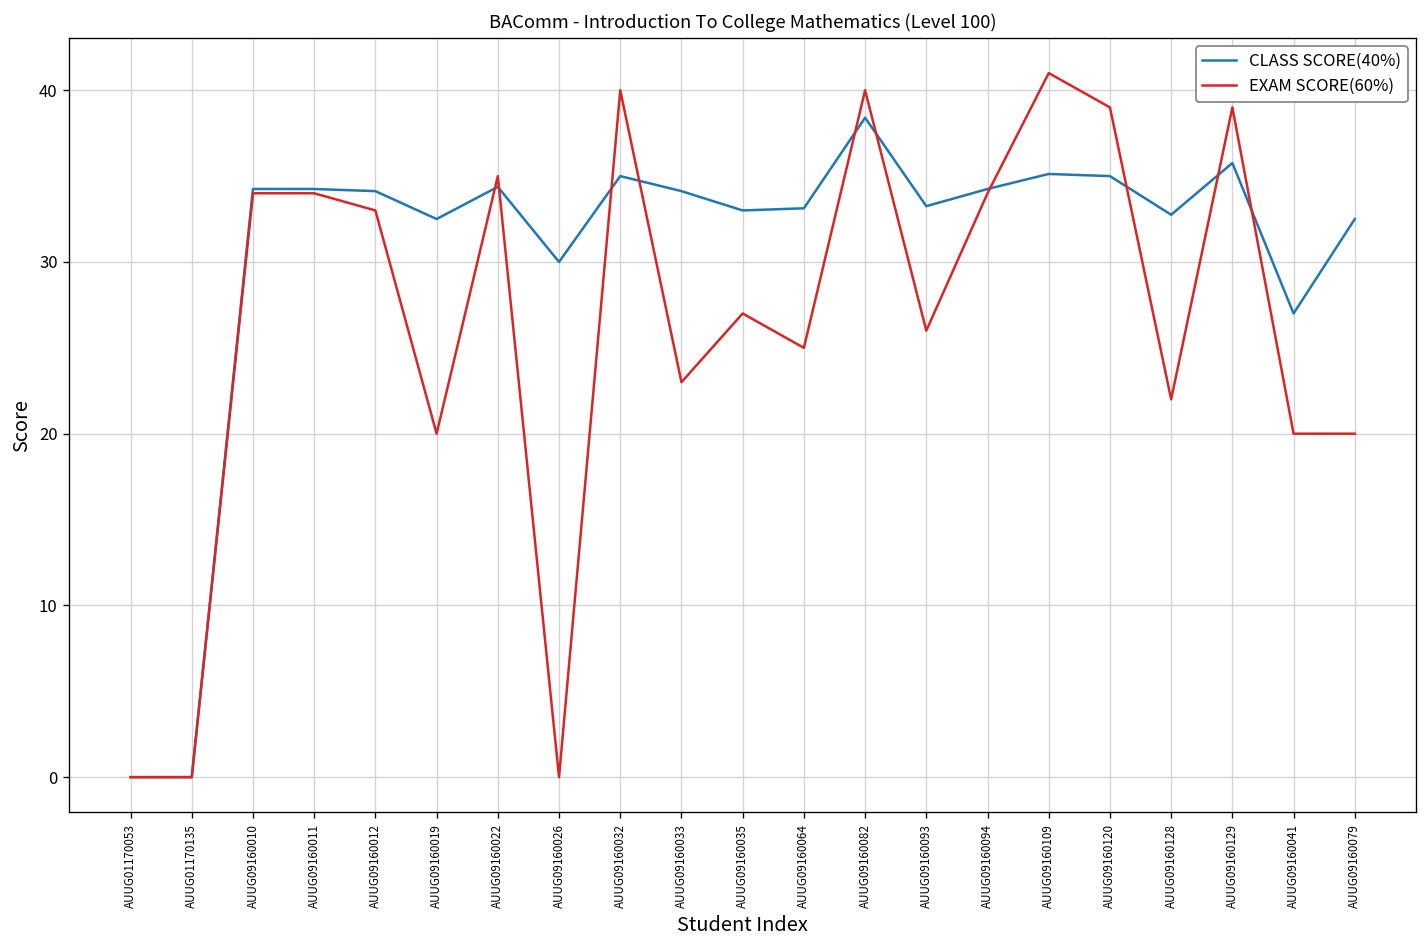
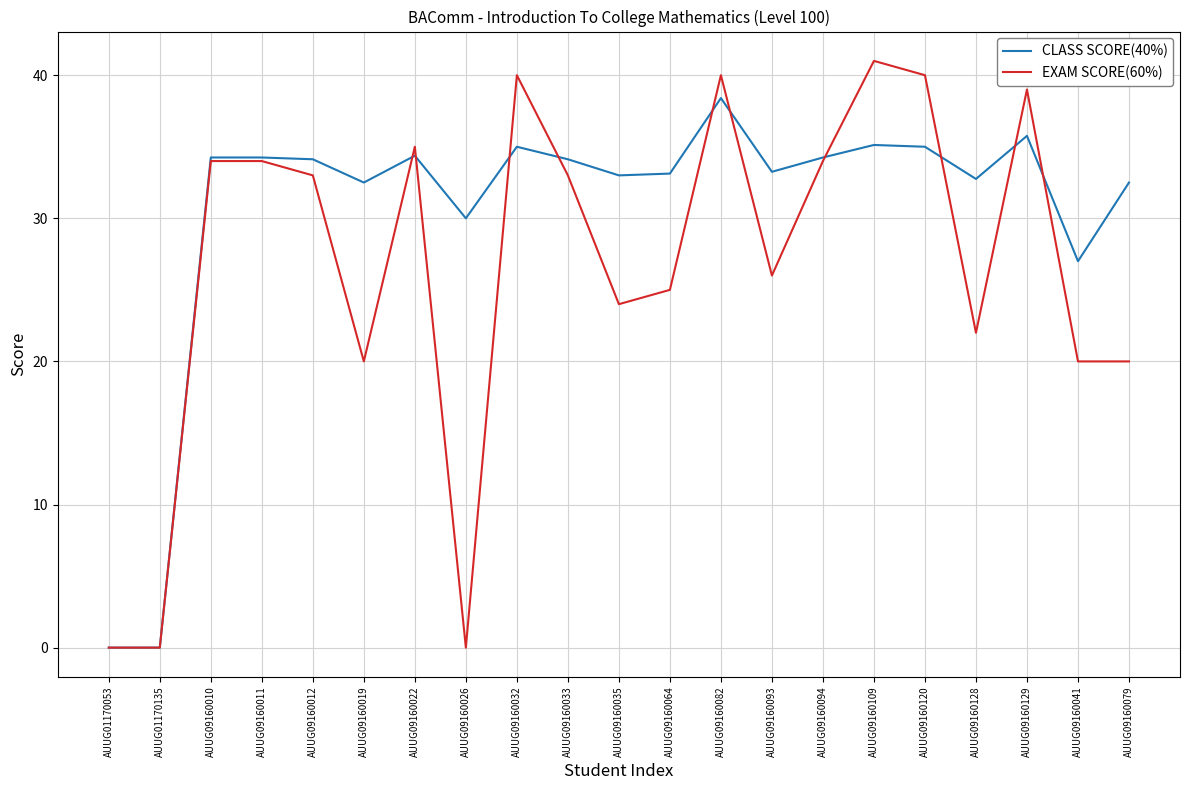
EXAM SCORE(60%), AUUG09160033: 23 -> 33
EXAM SCORE(60%), AUUG09160035: 27 -> 24
EXAM SCORE(60%), AUUG09160120: 39 -> 40
